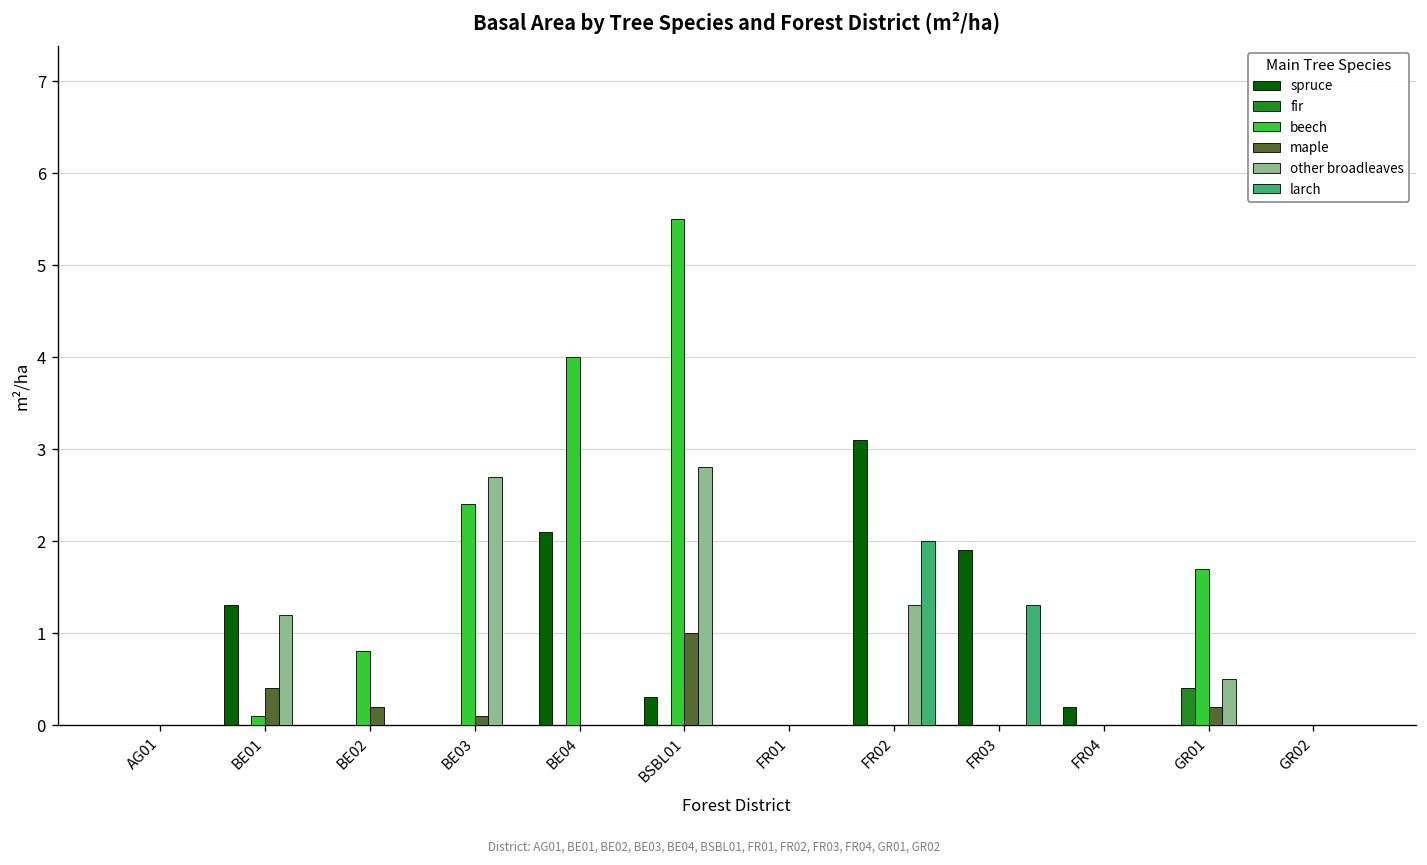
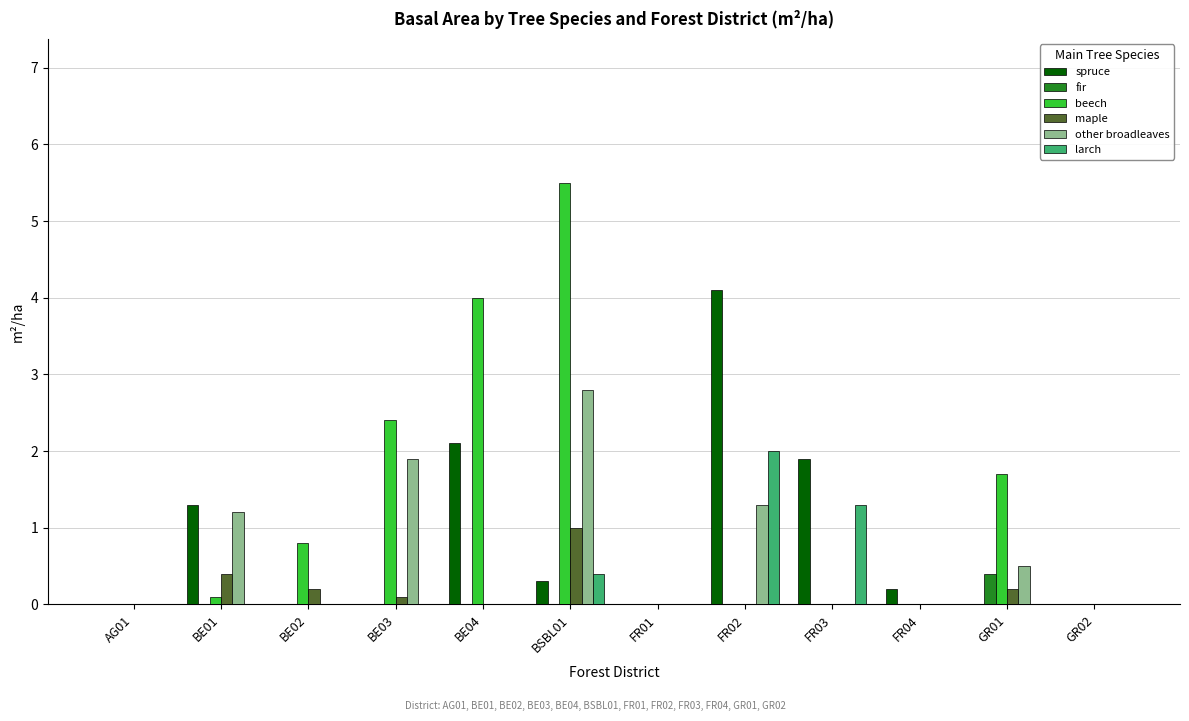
other broadleaves, BE03: 2.7 -> 1.9
larch, BSBL01: 0.0 -> 0.4
spruce, FR02: 3.1 -> 4.1
